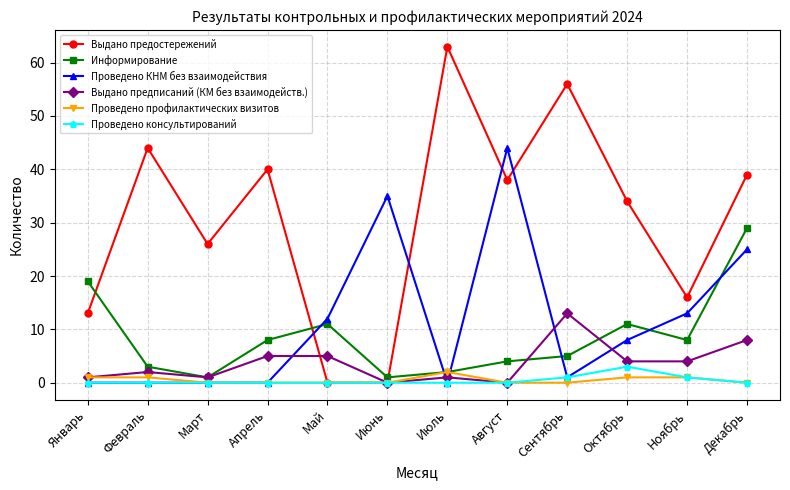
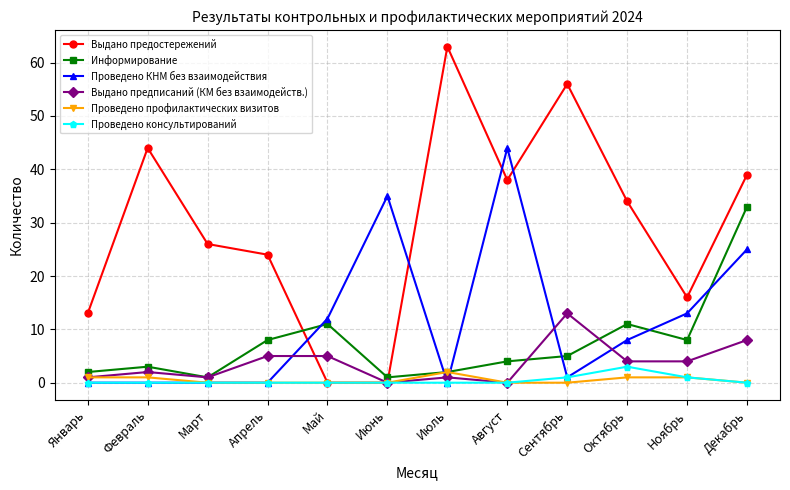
Информирование, Январь: 19 -> 2
Выдано предостережений, Апрель: 40 -> 24
Информирование, Декабрь: 29 -> 33
